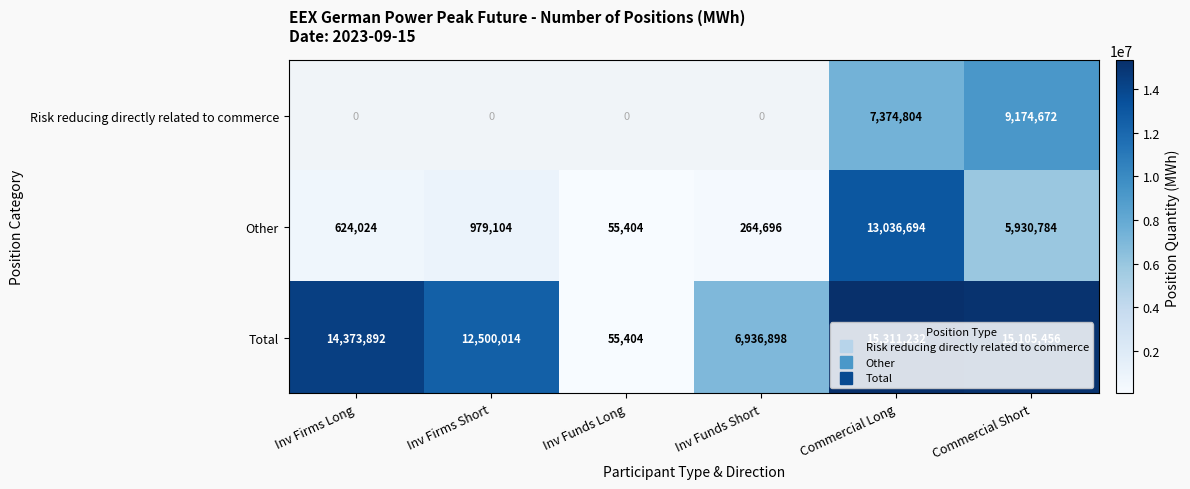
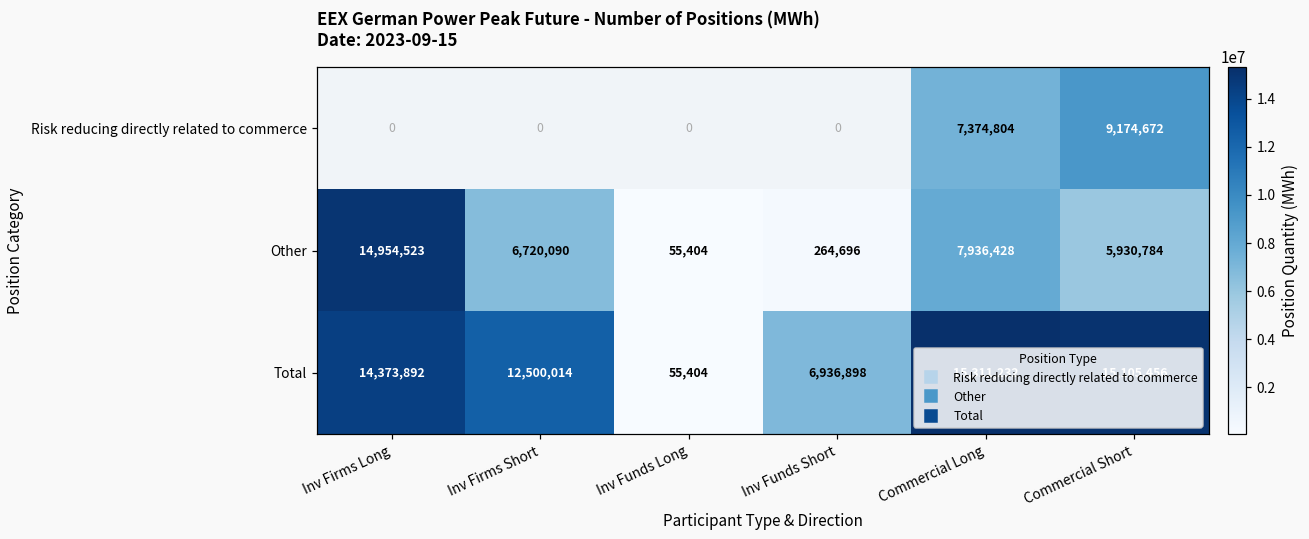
Other, Inv Firms Long: 624,024 -> 14,954,523
Other, Inv Firms Short: 979,104 -> 6,720,090
Other, Commercial Long: 13,036,694 -> 7,936,428
